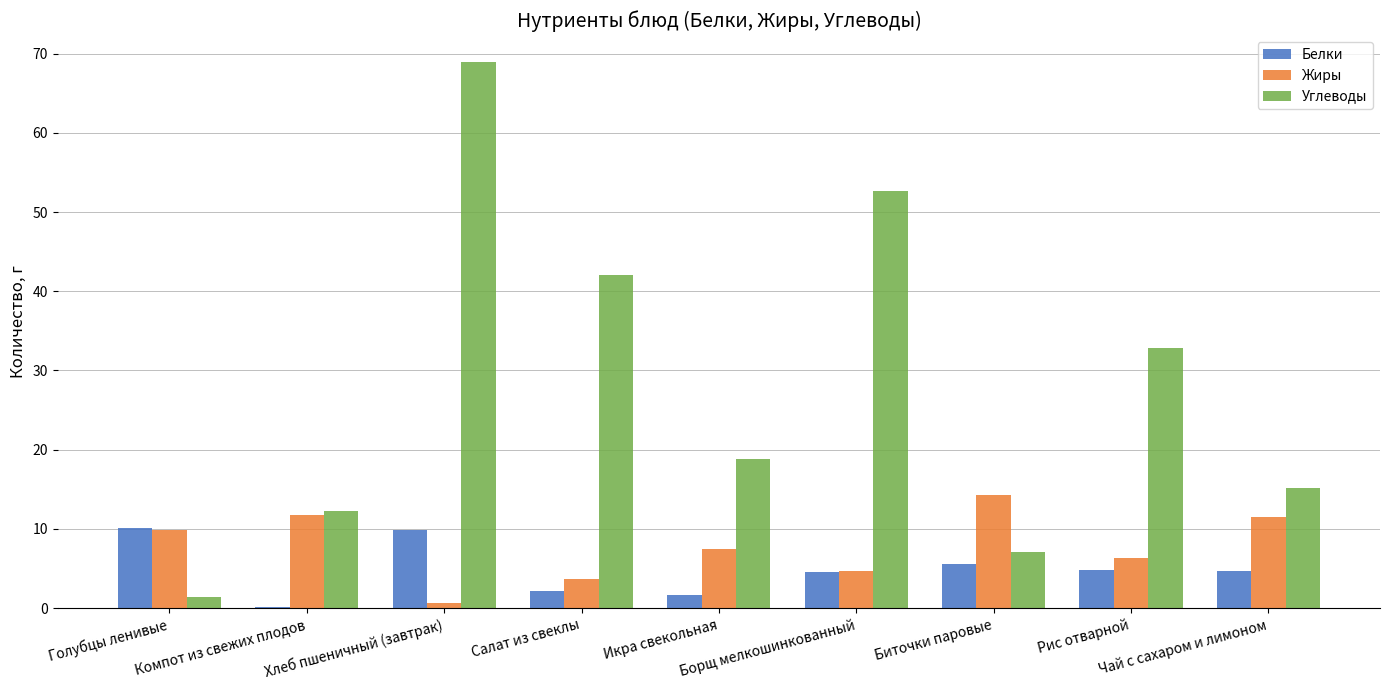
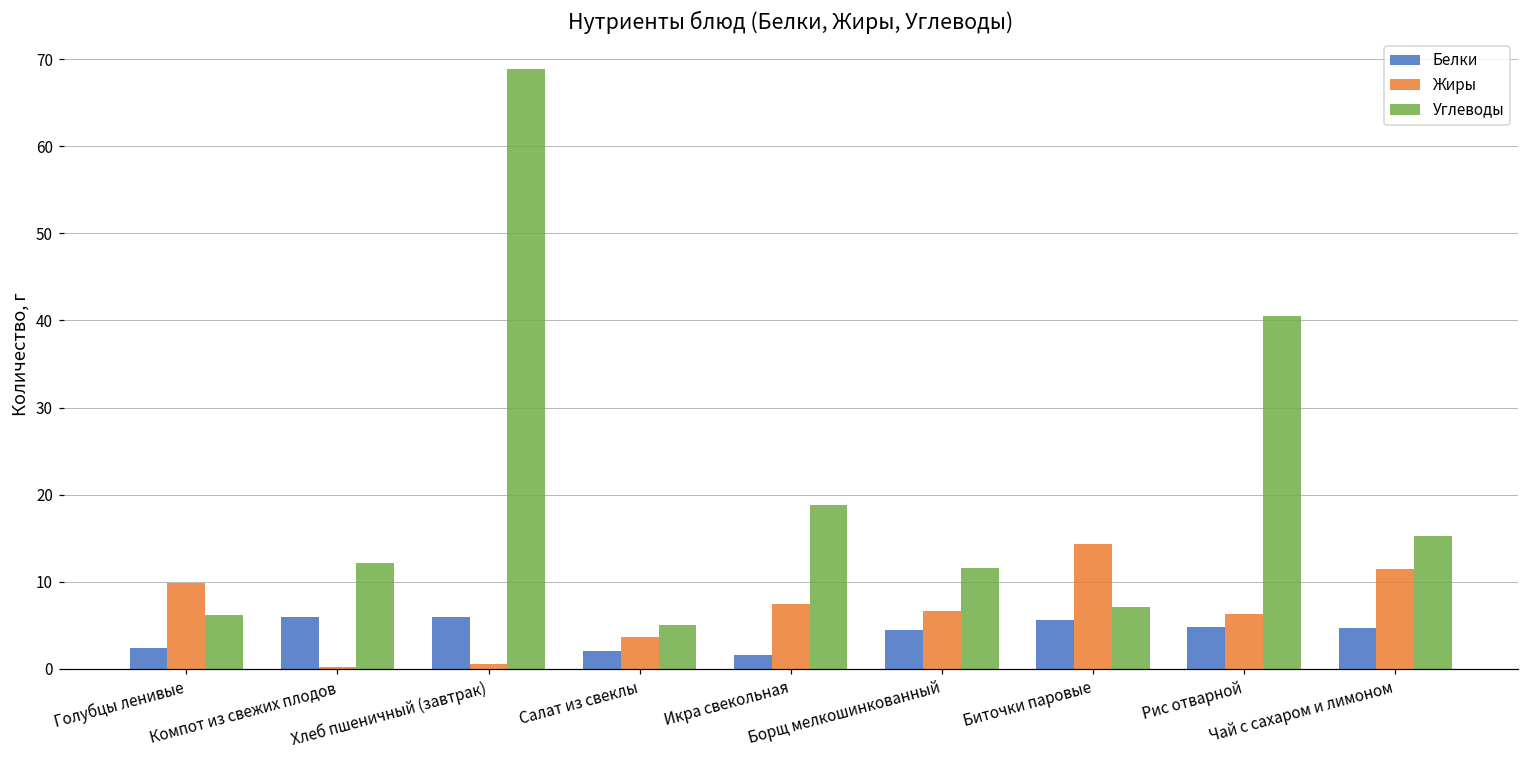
Белки, Голубцы ленивые: 10 -> 2
Углеводы, Голубцы ленивые: 1 -> 6
Белки, Компот из свежих плодов: 0 -> 6
Жиры, Компот из свежих плодов: 12 -> 0
Белки, Хлеб пшеничный (завтрак): 10 -> 6
Углеводы, Салат из свеклы: 42 -> 5
Жиры, Борщ мелкошинкованный: 5 -> 7
Углеводы, Борщ мелкошинкованный: 53 -> 12
Углеводы, Рис отварной: 33 -> 41
